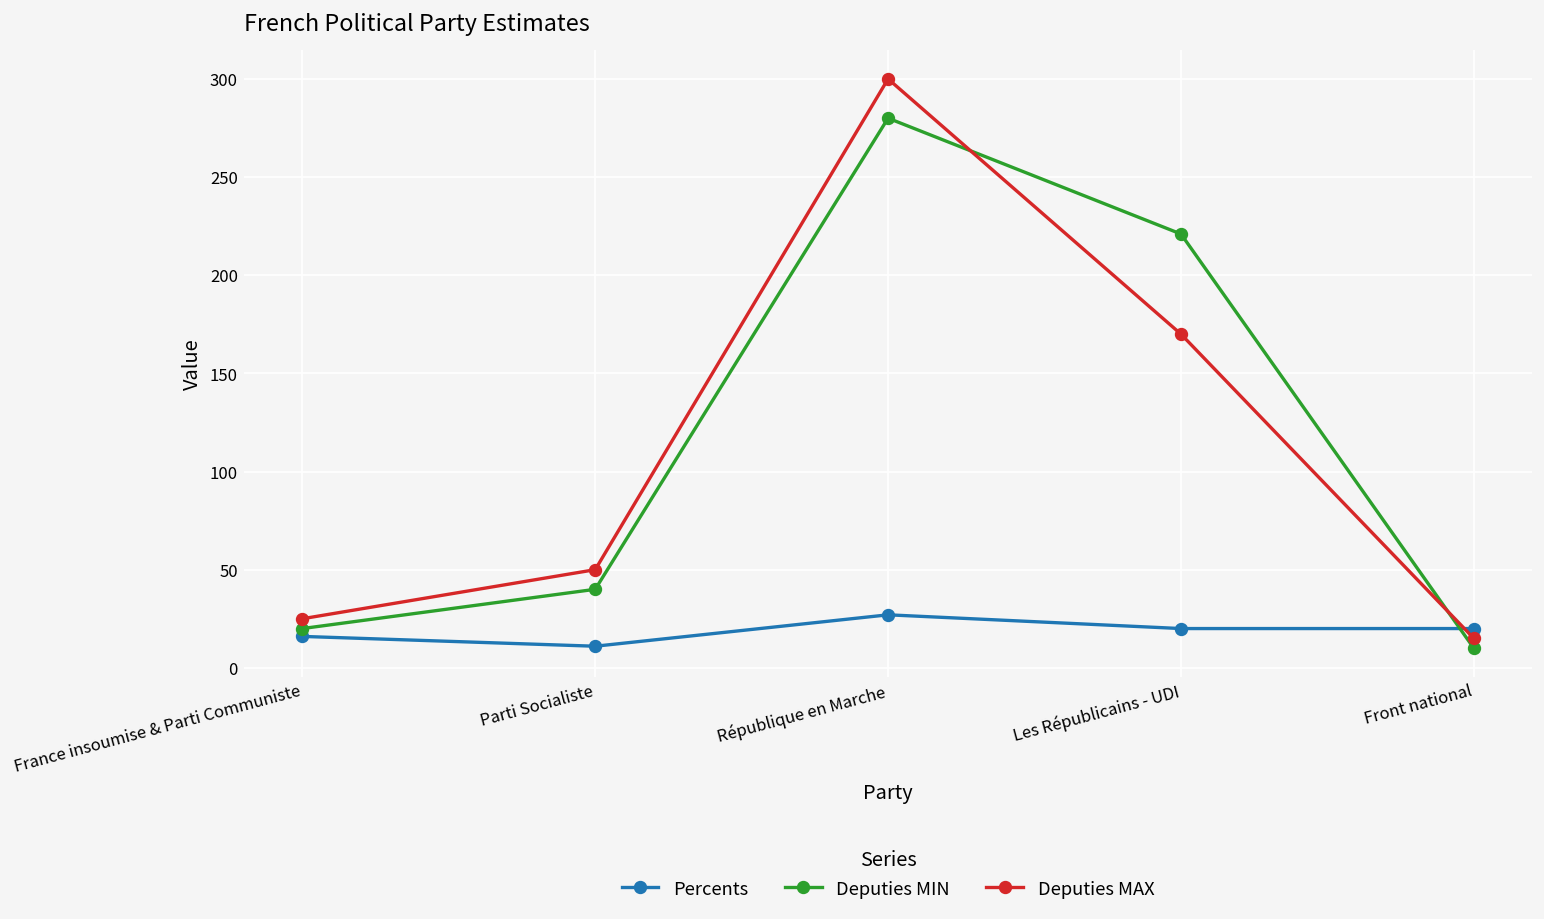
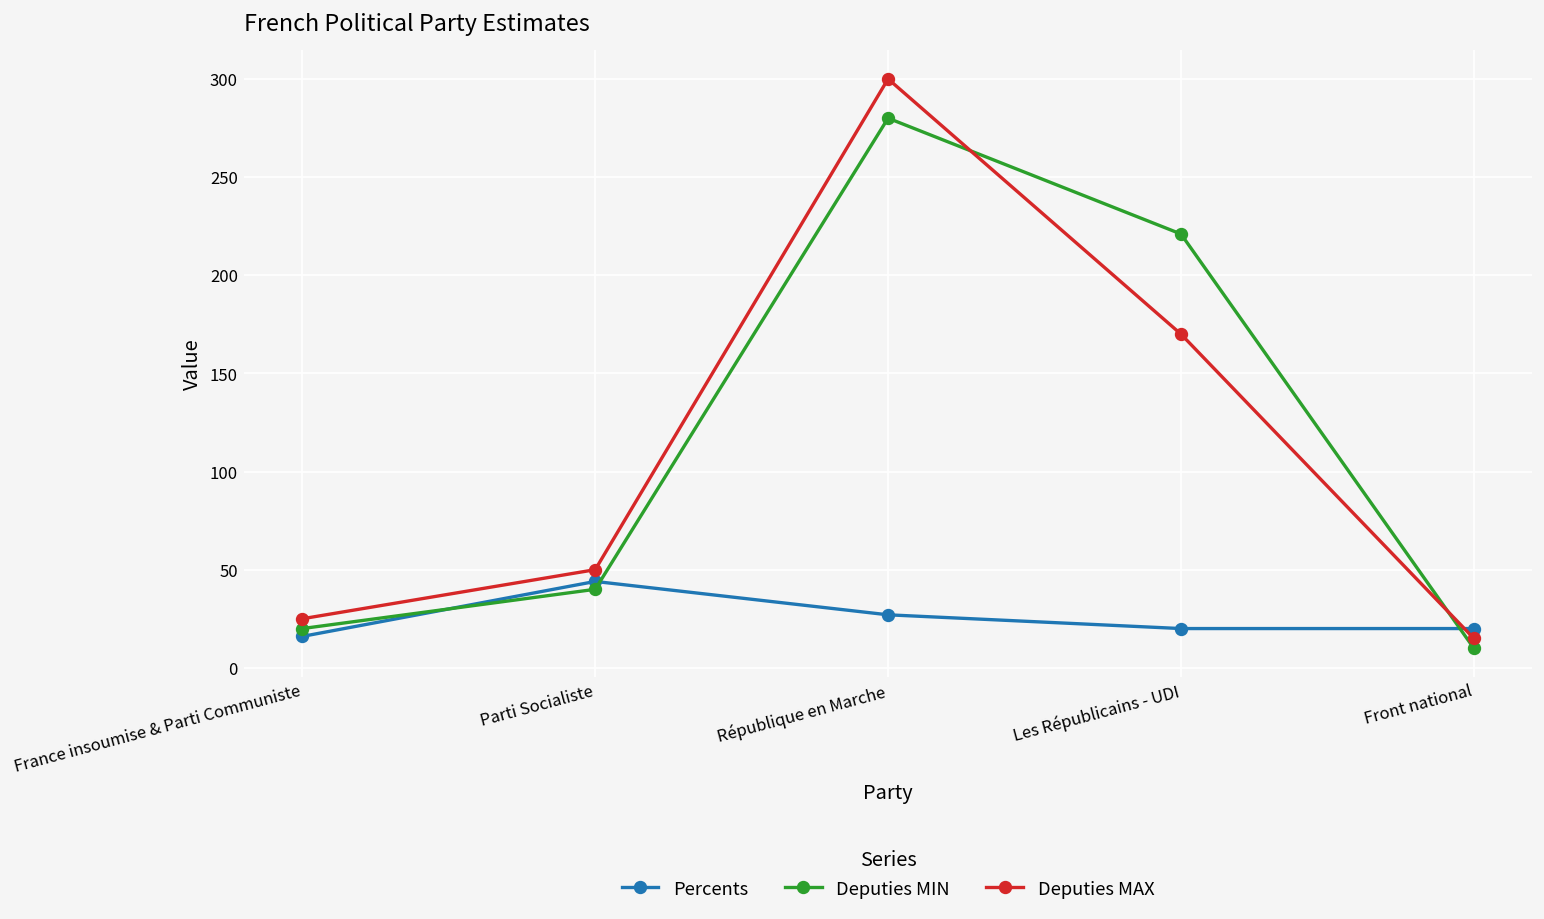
Percents, Parti Socialiste: 11 -> 44
